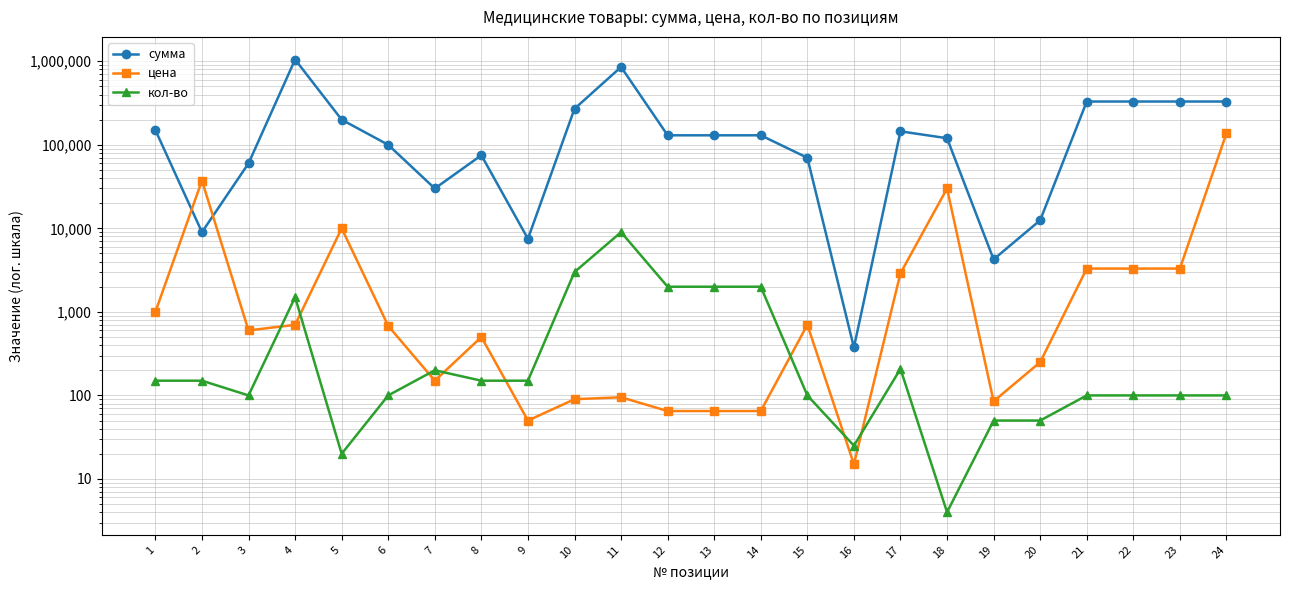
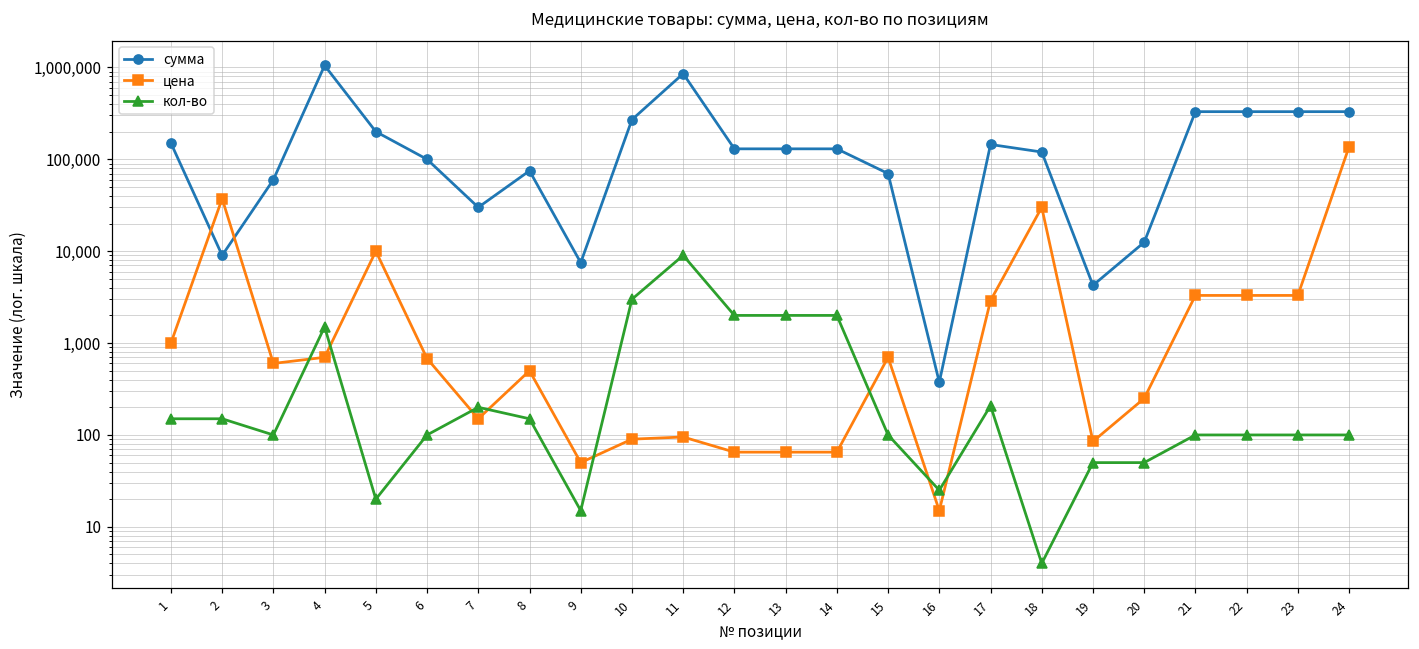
кол-во, 9: 150 -> 15
